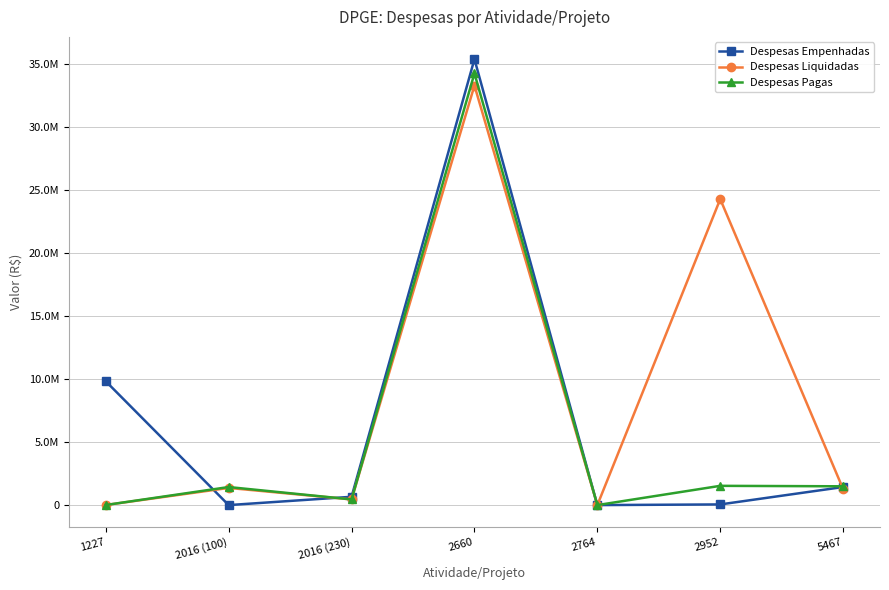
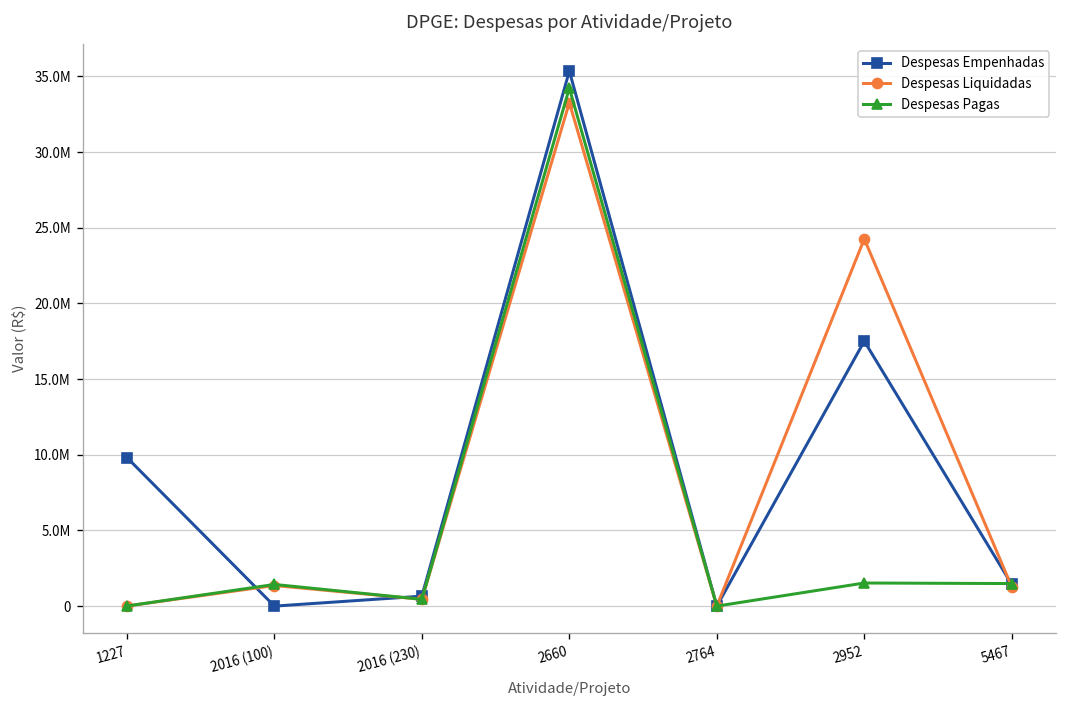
Despesas Empenhadas, 2952: 100000 -> 17500000
